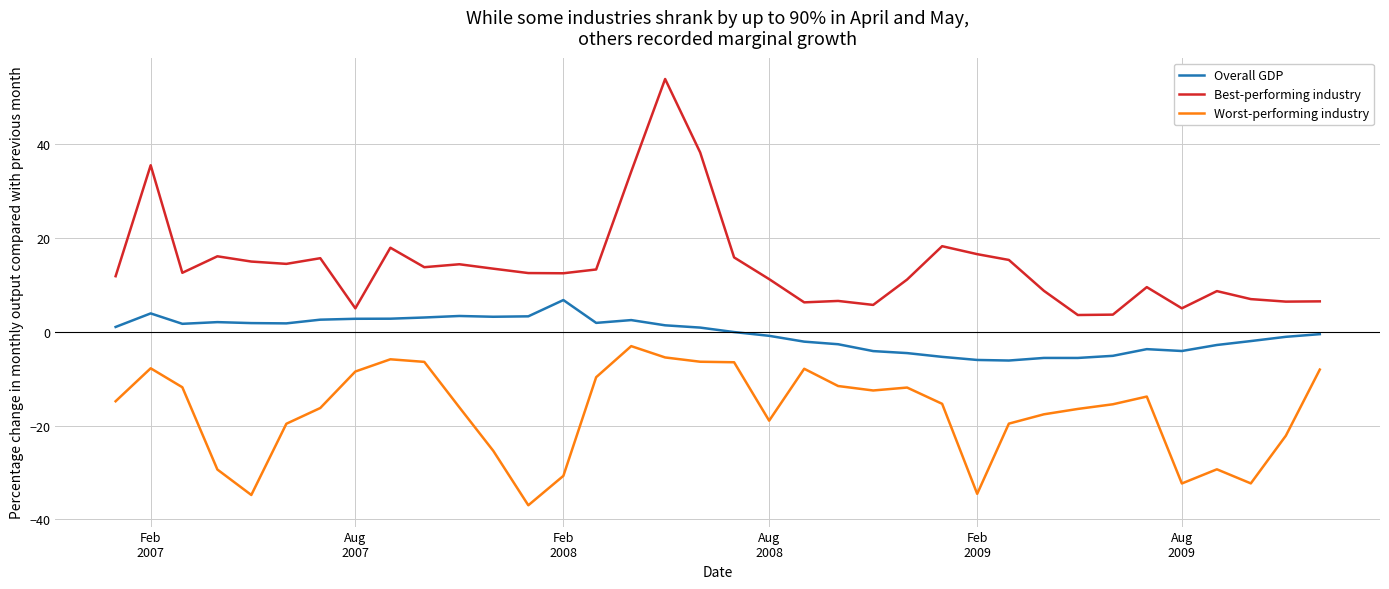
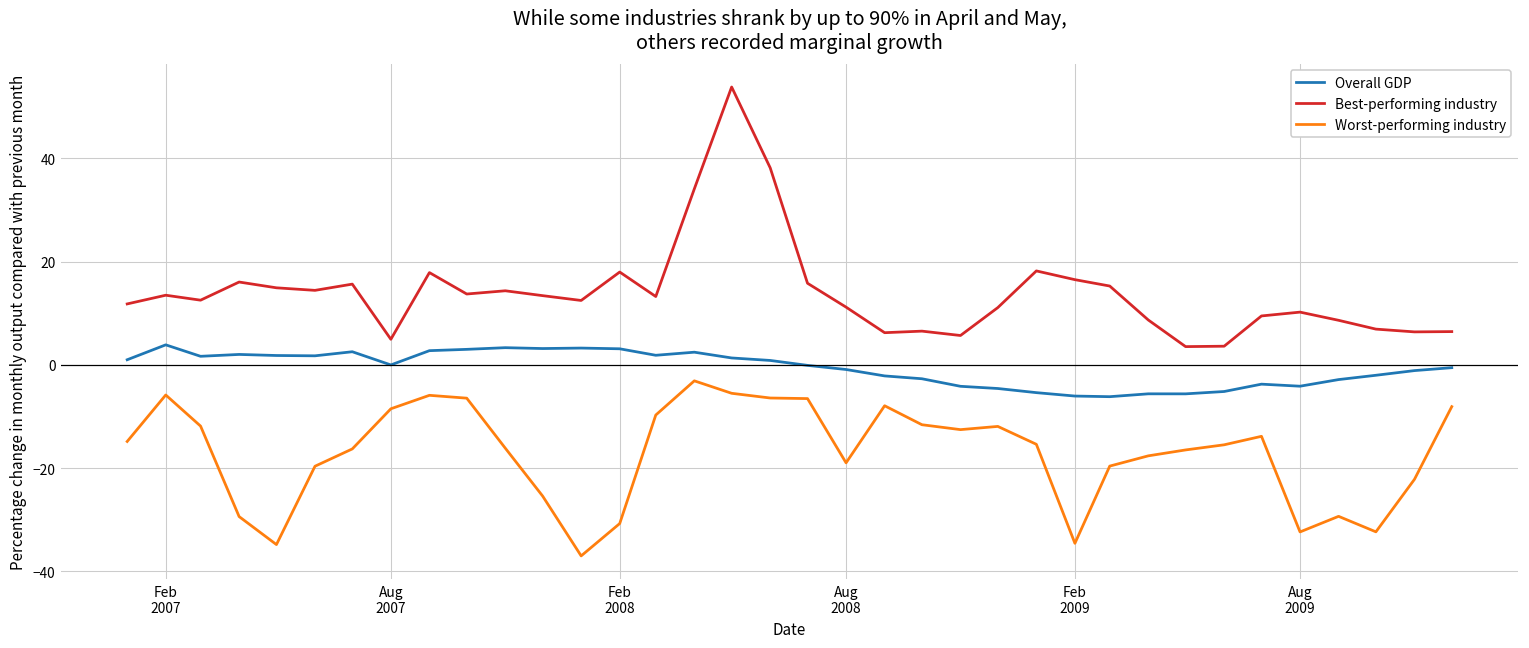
Best-performing industry, Feb 2007: 35 -> 14
Worst-performing industry, Feb 2007: -8 -> -6
Overall GDP, Aug 2007: 3 -> 0
Overall GDP, Feb 2008: 7 -> 3
Best-performing industry, Feb 2008: 12 -> 18
Best-performing industry, Aug 2009: 5 -> 10
